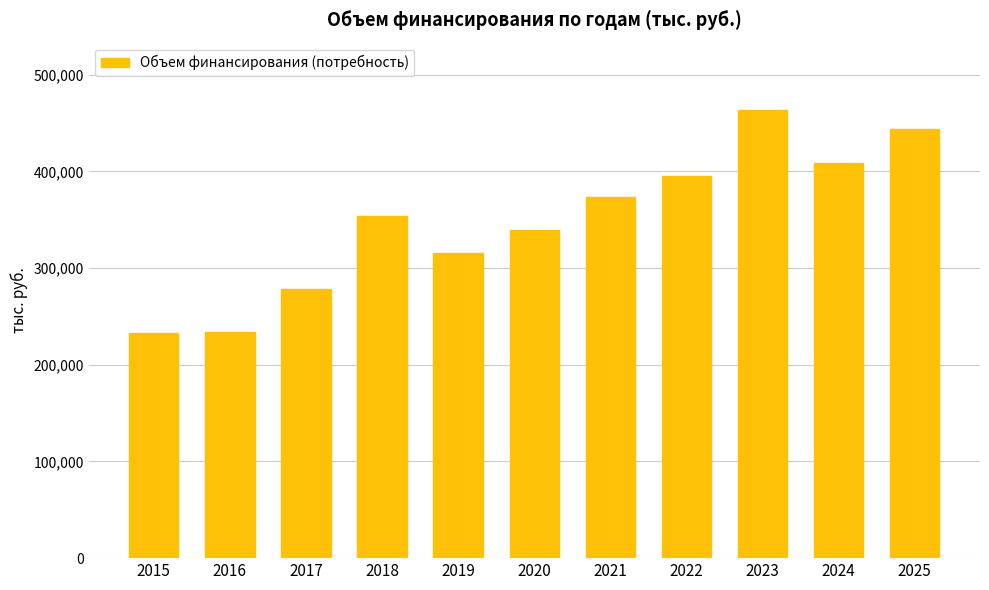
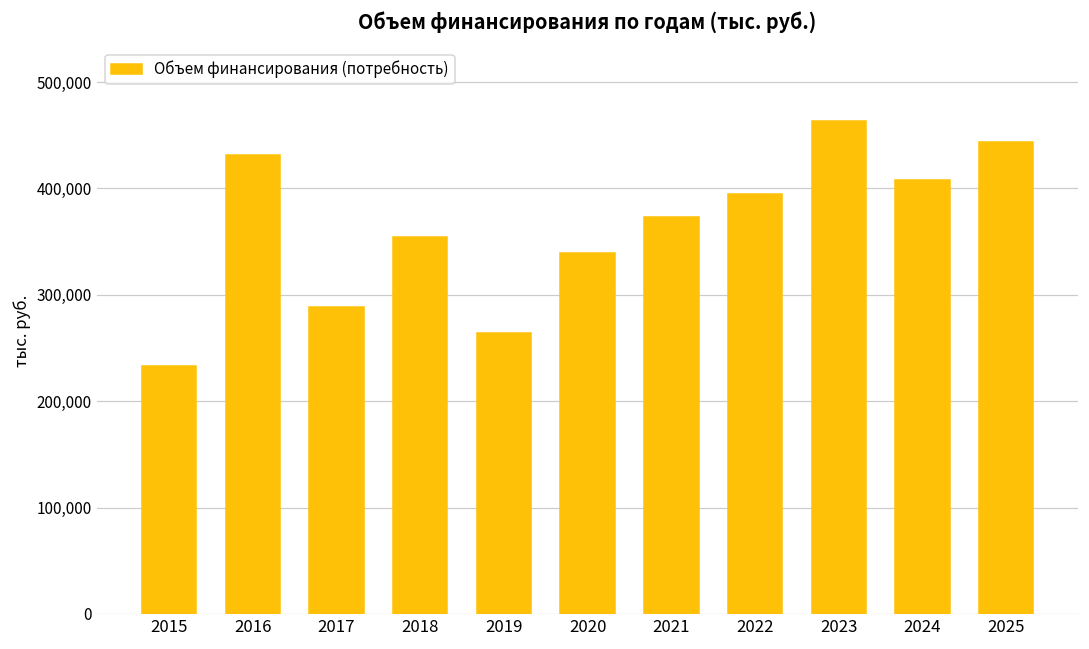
2016: 230,000 -> 430,000
2017: 280,000 -> 290,000
2019: 320,000 -> 260,000
